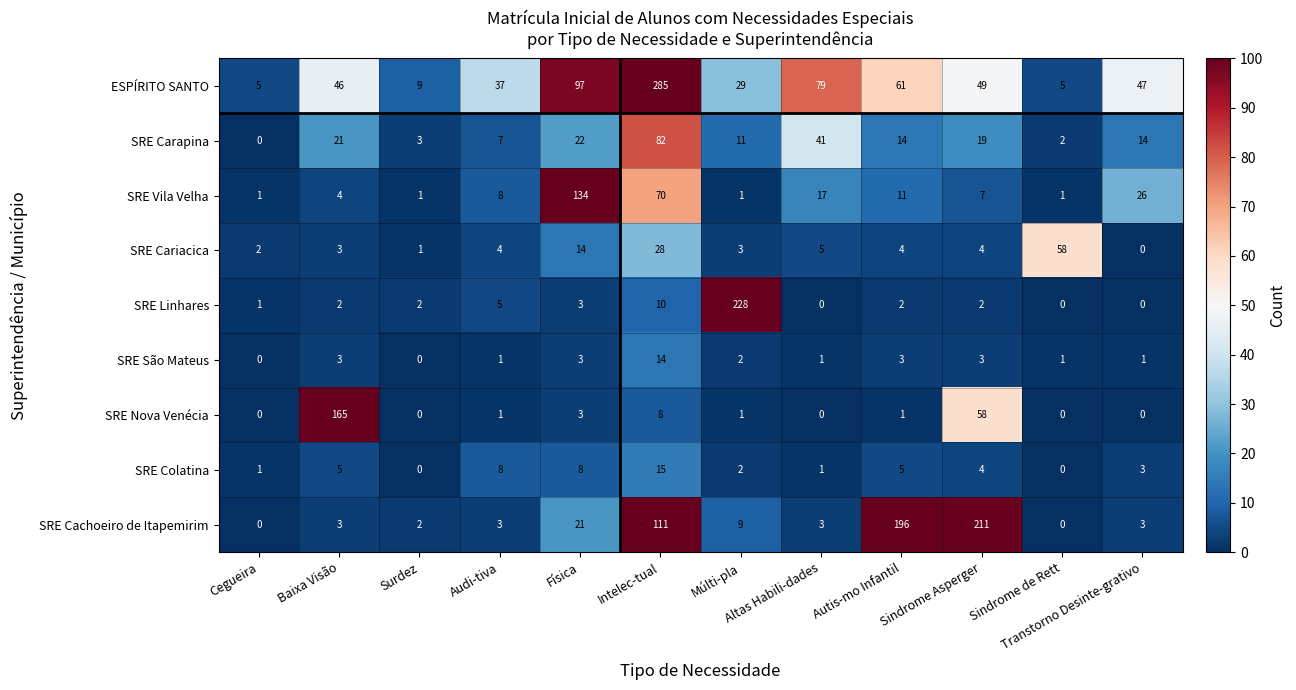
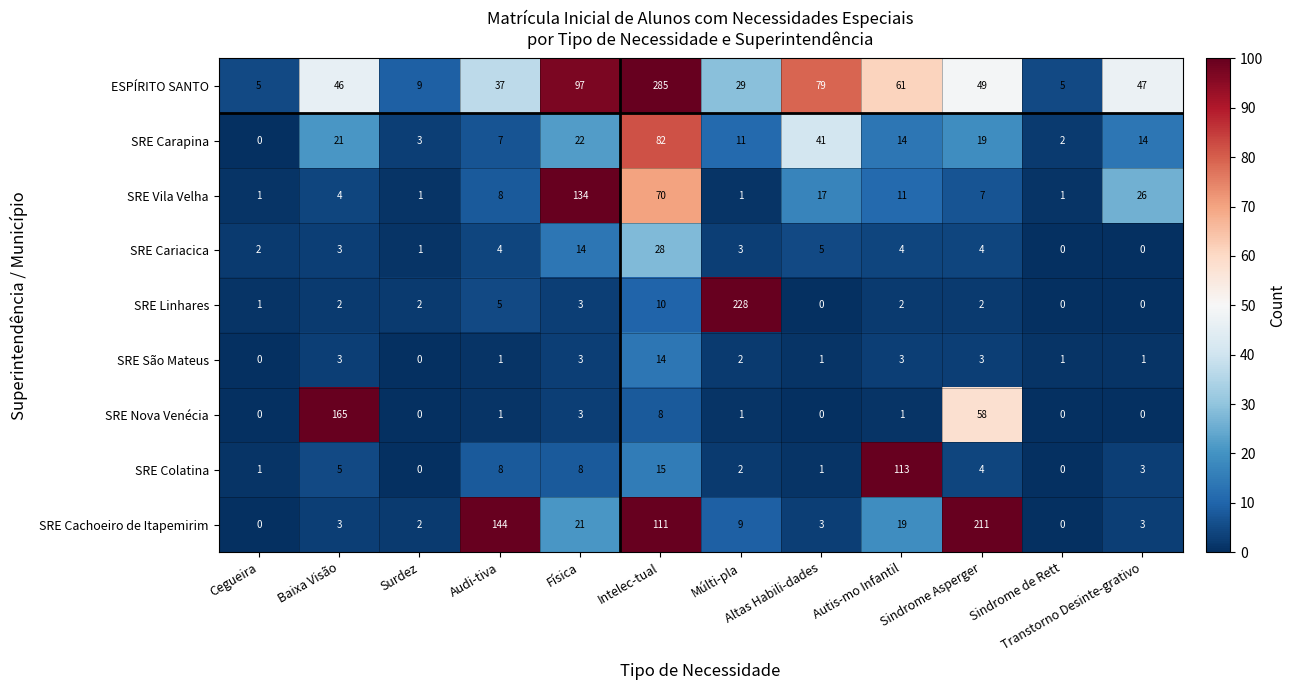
SRE Cariacica, Sindrome de Rett: 58 -> 0
SRE Colatina, Autis-mo Infantil: 5 -> 113
SRE Cachoeiro de Itapemirim, Audi-tiva: 3 -> 144
SRE Cachoeiro de Itapemirim, Autis-mo Infantil: 196 -> 19
